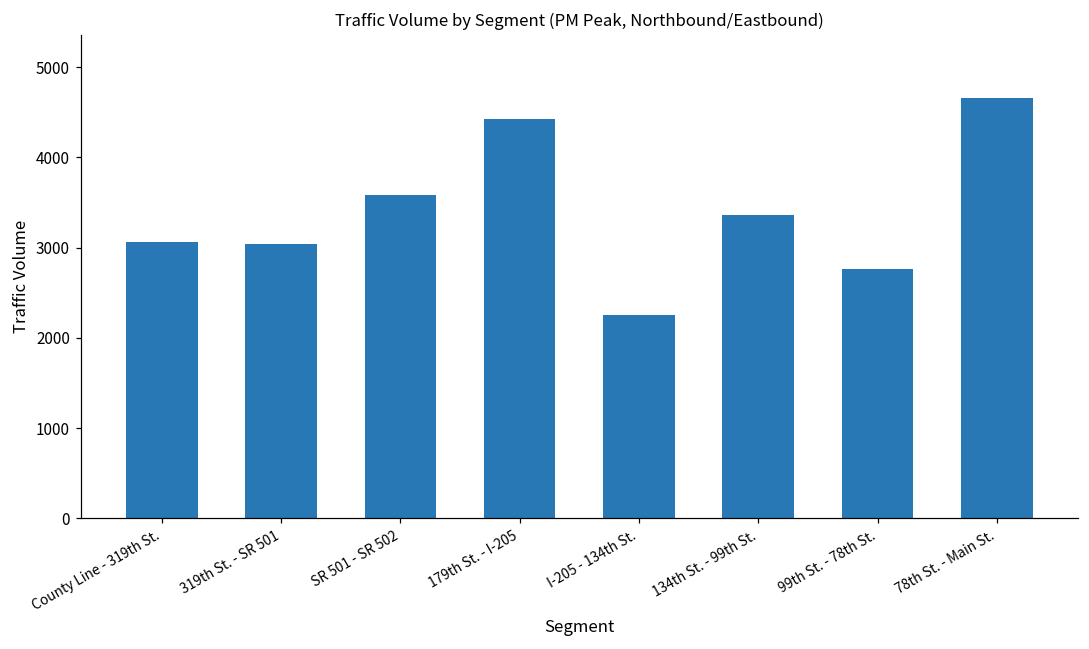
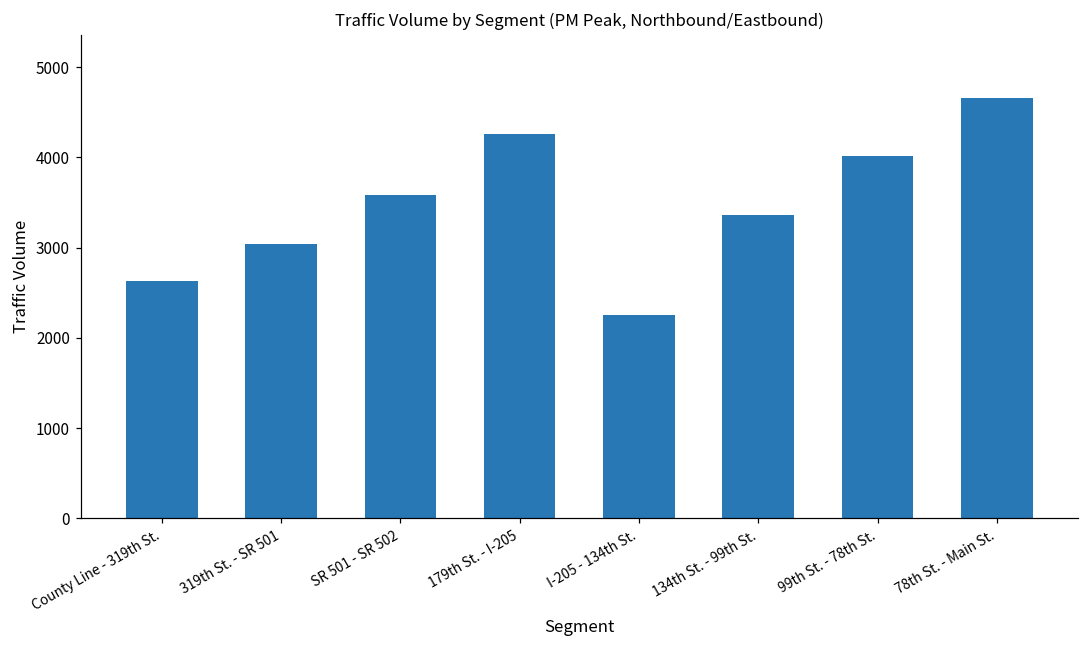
County Line - 319th St.: 3100 -> 2600
179th St. - I-205: 4400 -> 4300
99th St. - 78th St.: 2800 -> 4000
